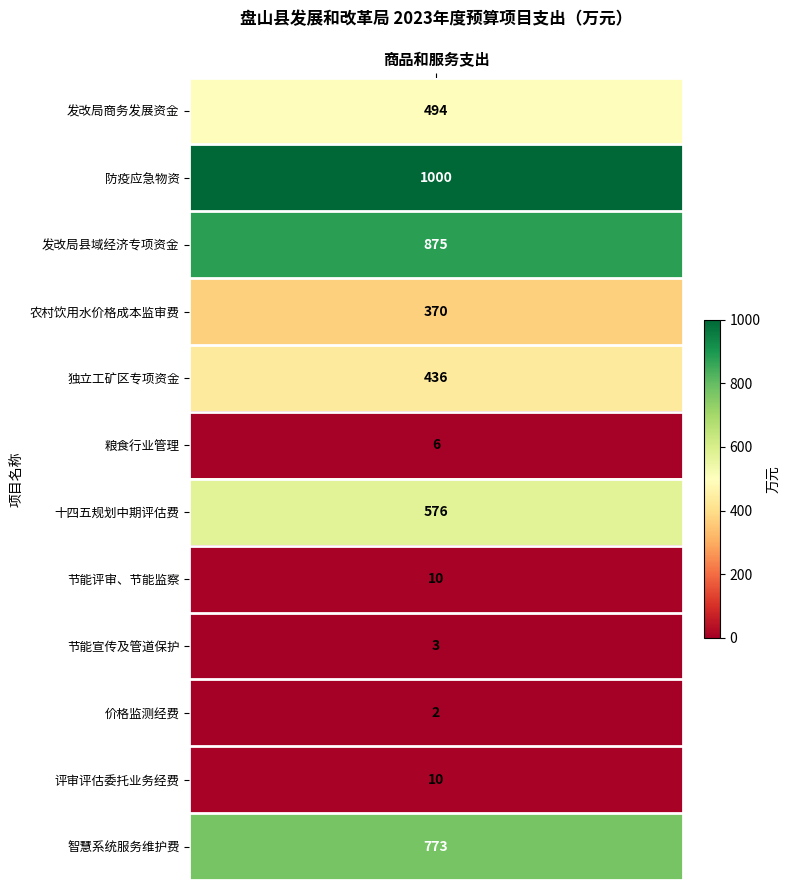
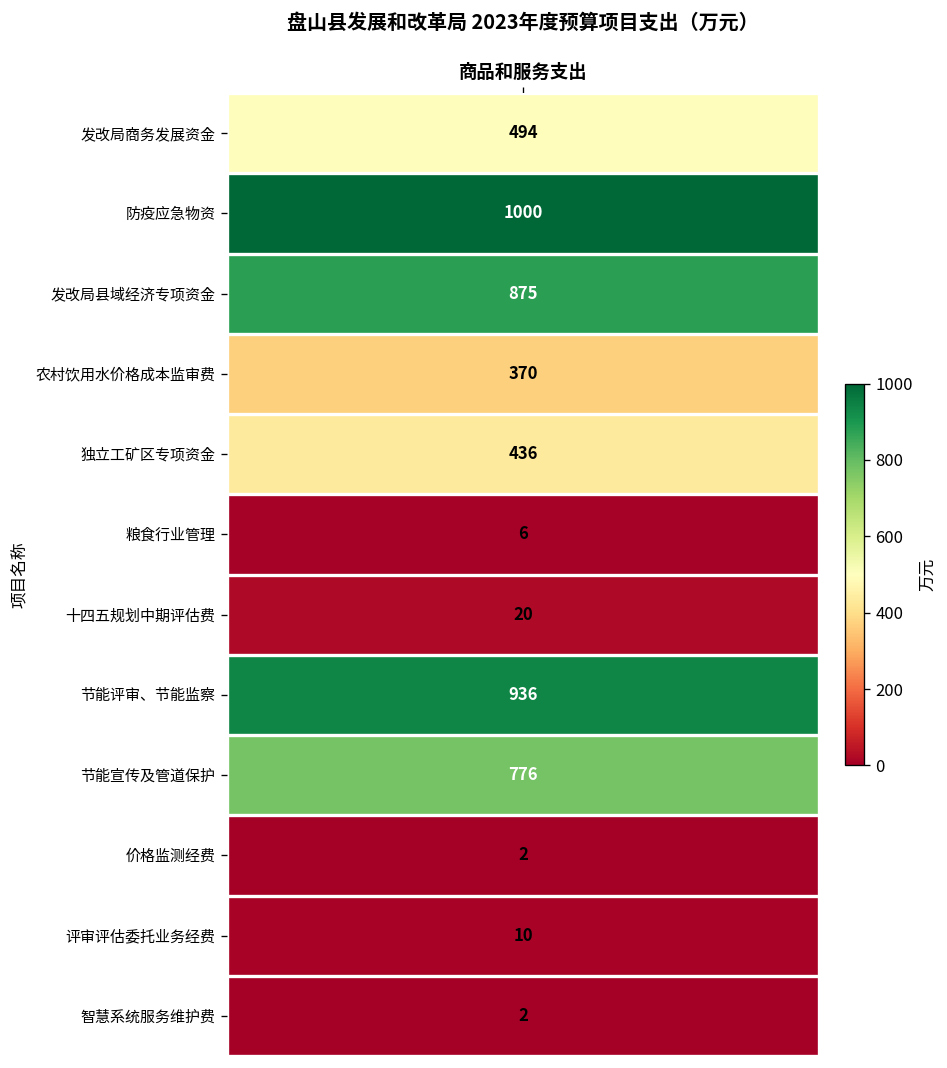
十四五规划中期评估费, 商品和服务支出: 576 -> 20
节能评审、节能监察, 商品和服务支出: 10 -> 936
节能宣传及管道保护, 商品和服务支出: 3 -> 776
智慧系统服务维护费, 商品和服务支出: 773 -> 2
